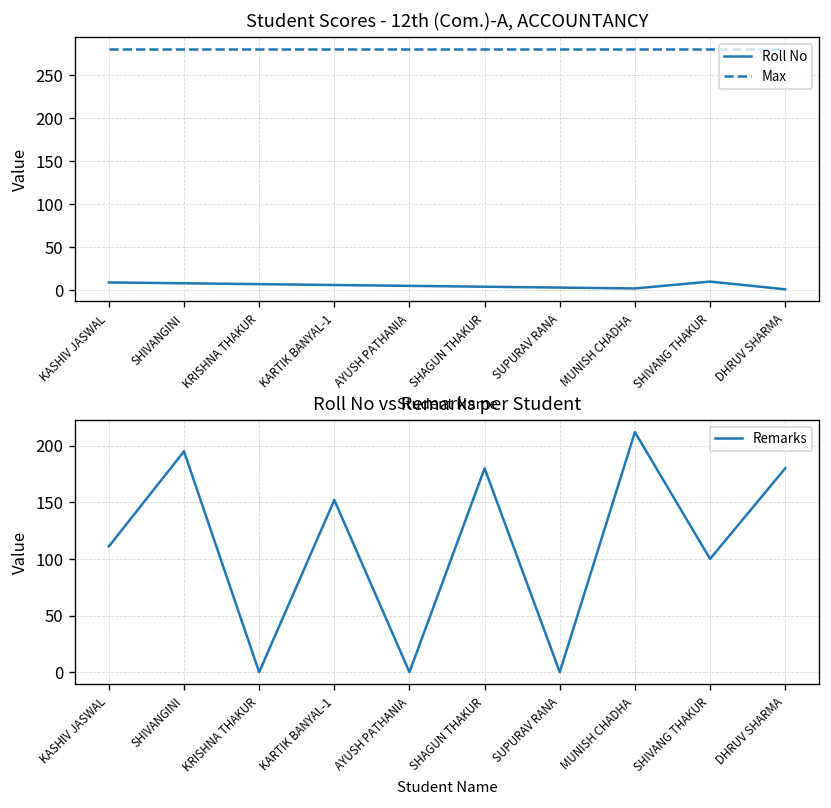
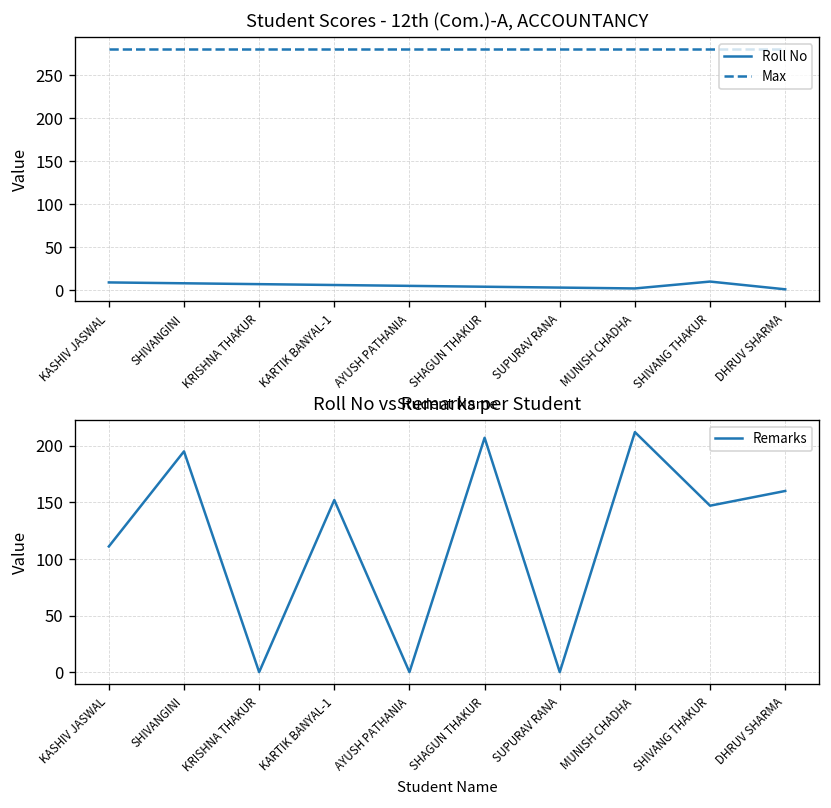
Roll No vs Remarks per Student, SHAGUN THAKUR: 180 -> 210
Roll No vs Remarks per Student, SHIVANG THAKUR: 100 -> 150
Roll No vs Remarks per Student, DHRUV SHARMA: 180 -> 160
